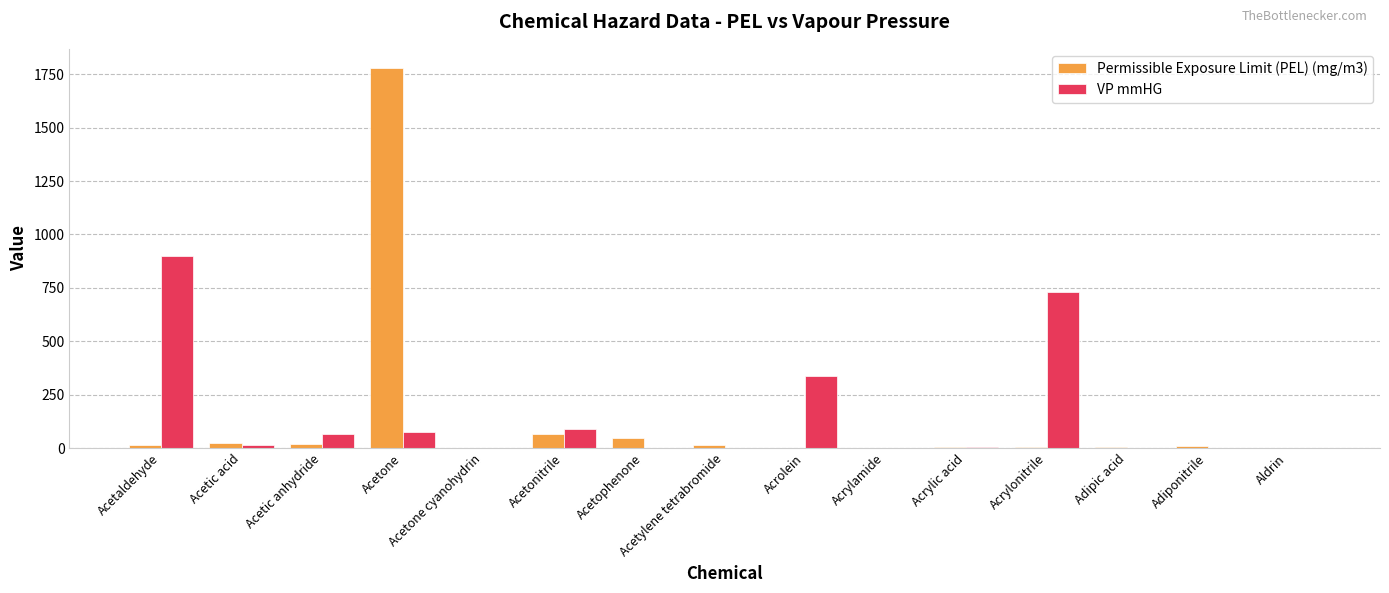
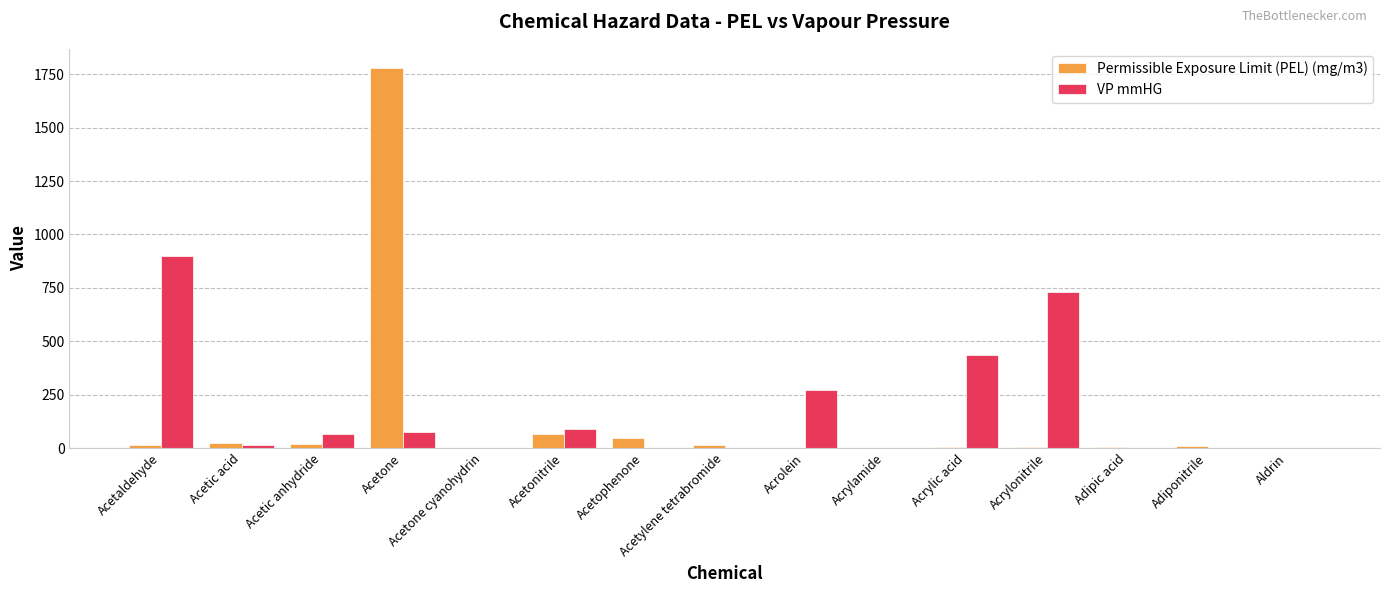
VP mmHG, Acrolein: 340 -> 270
VP mmHG, Acrylic acid: 0 -> 440
